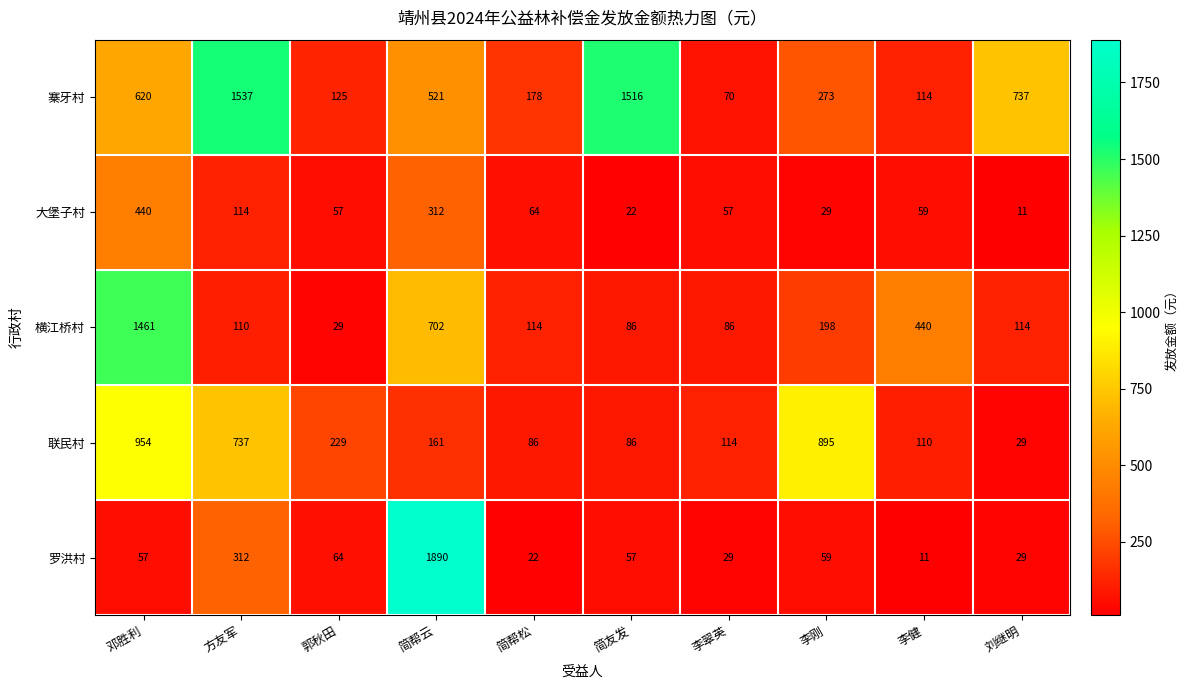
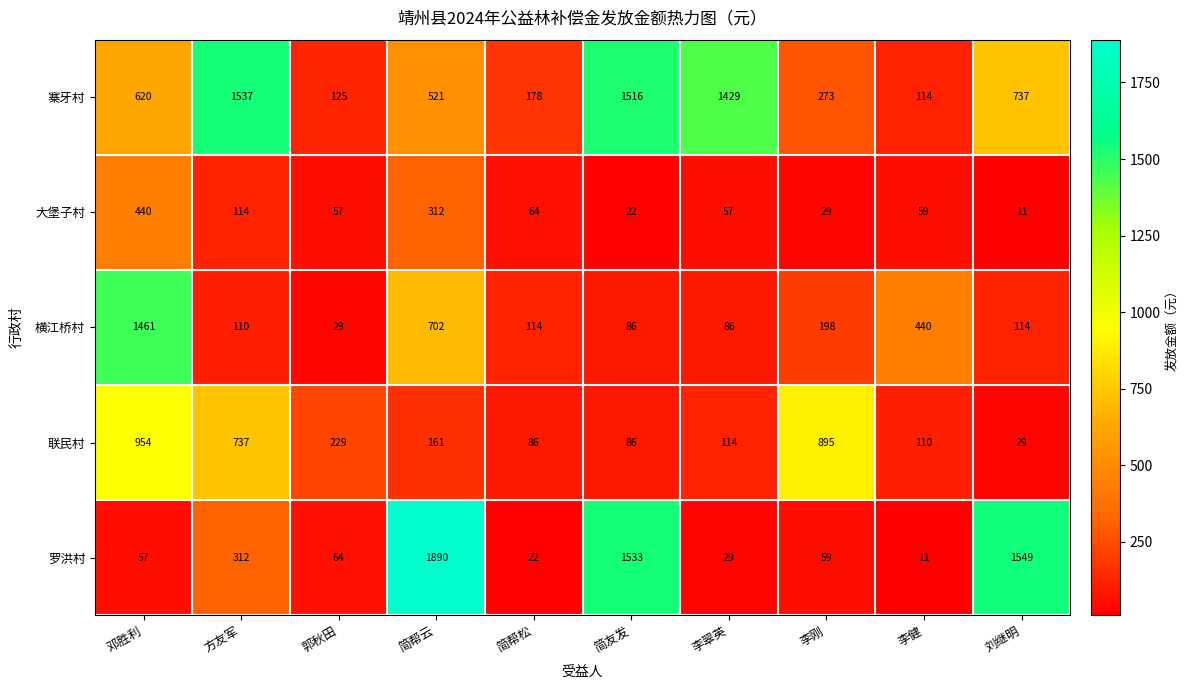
寨牙村, 李翠英: 70 -> 1429
罗洪村, 简友发: 57 -> 1533
罗洪村, 刘继明: 29 -> 1549
